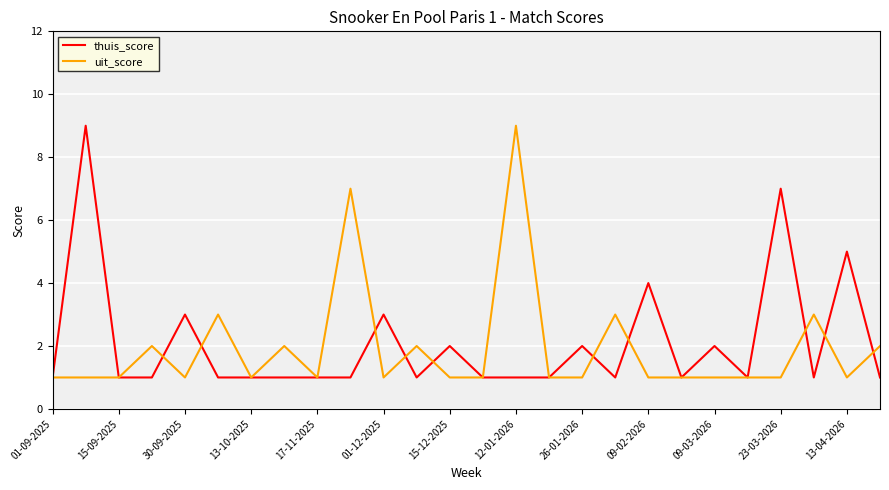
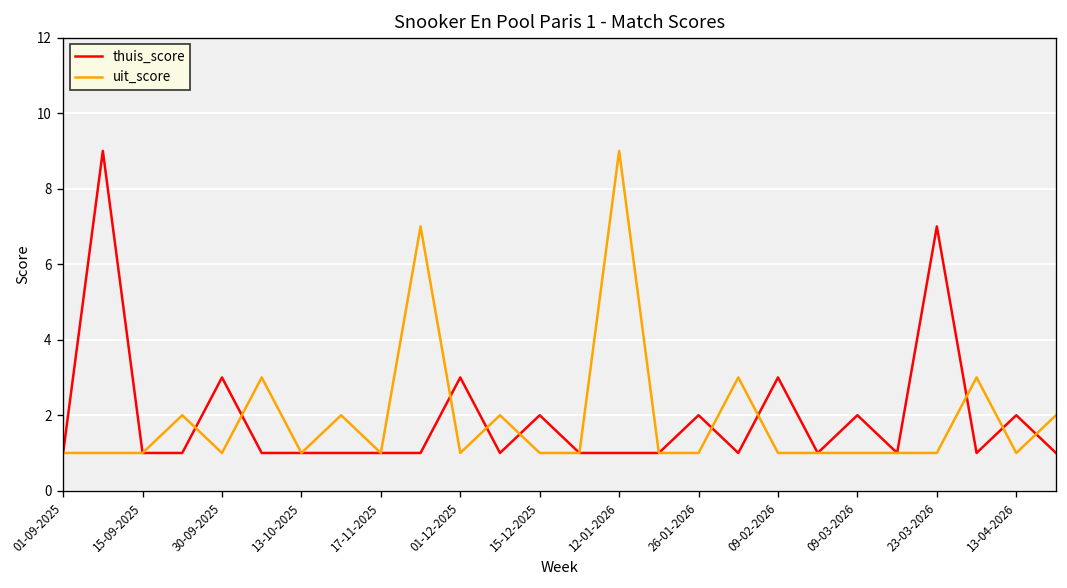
thuis_score, 09-02-2026: 4 -> 3
thuis_score, 13-04-2026: 5 -> 2
